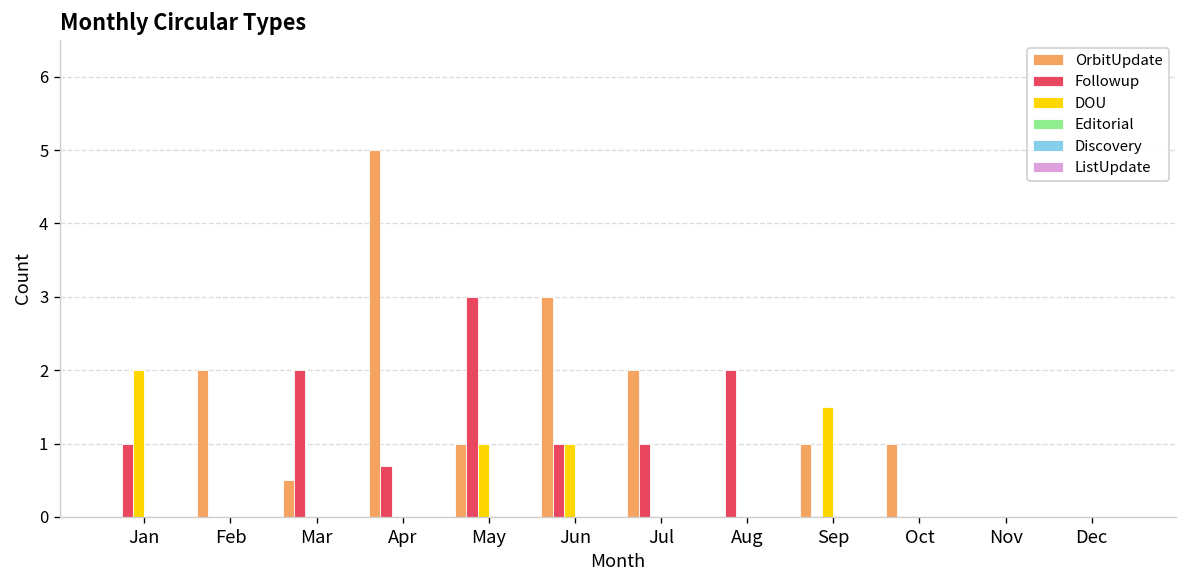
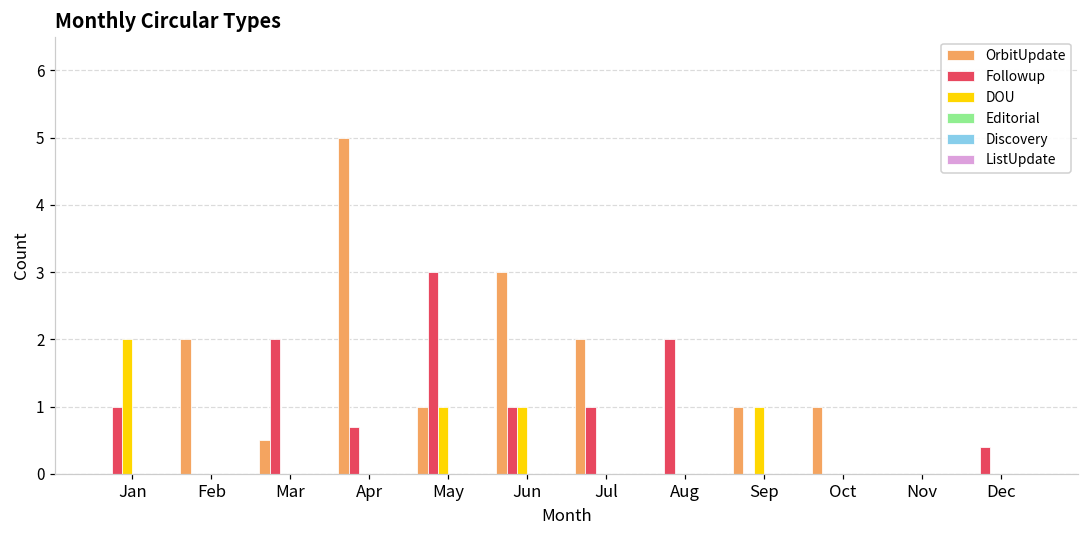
DOU, Sep: 1.5 -> 1.0
Followup, Dec: 0.0 -> 0.4
